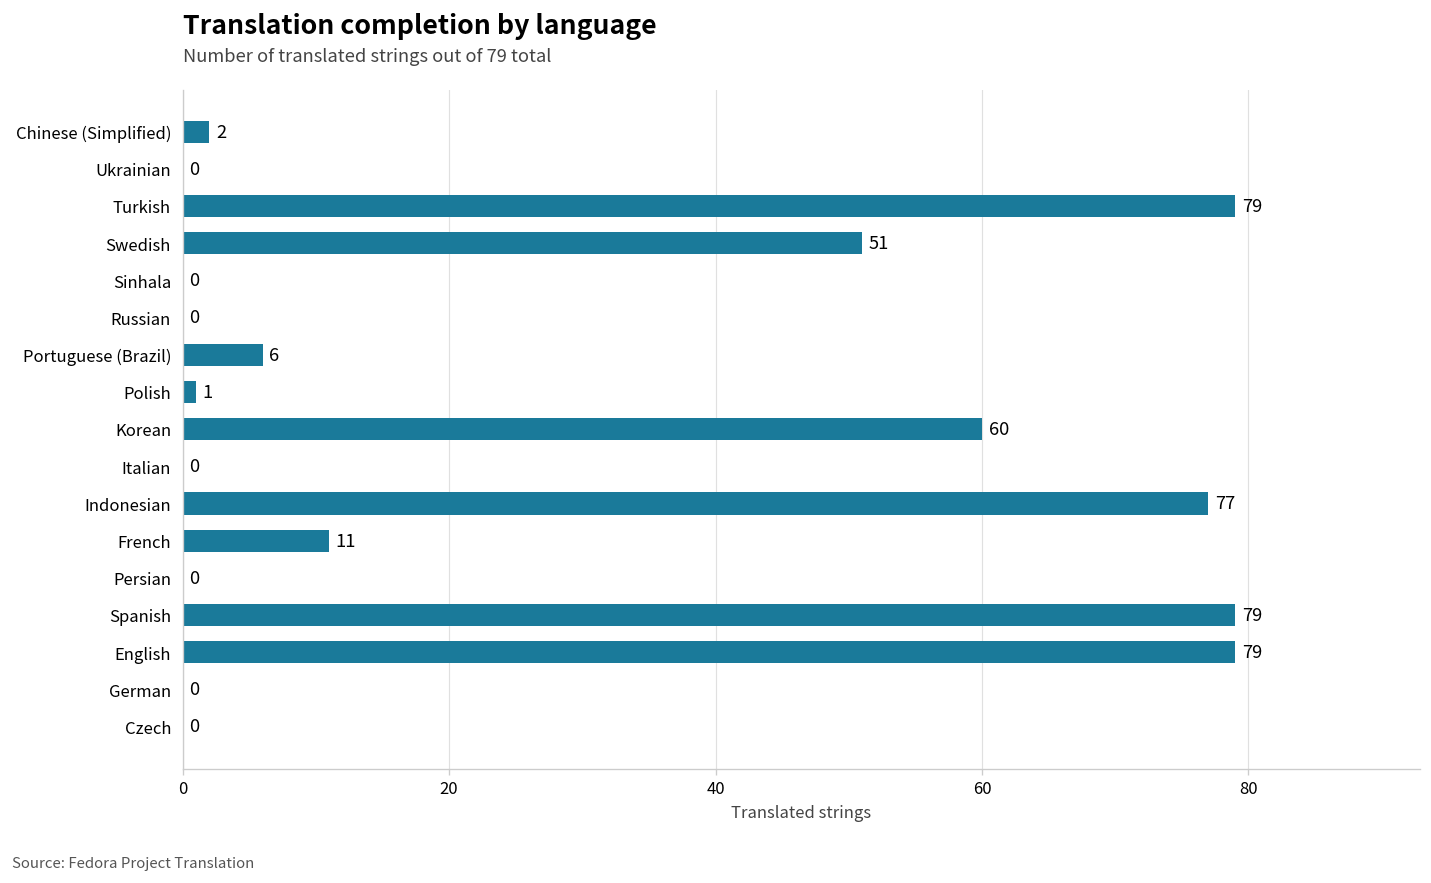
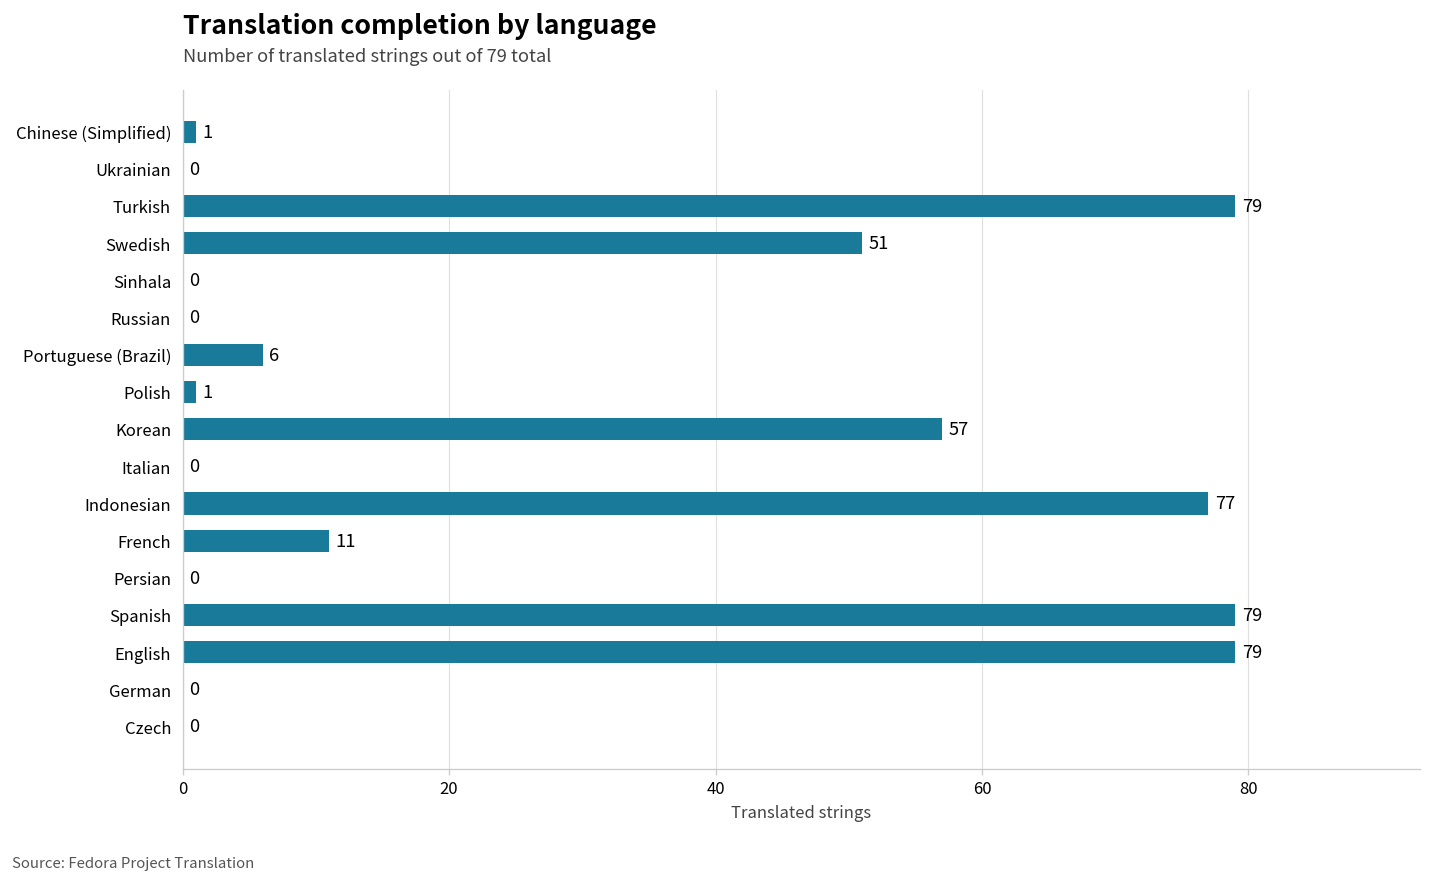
Chinese (Simplified): 2 -> 1
Korean: 60 -> 57
